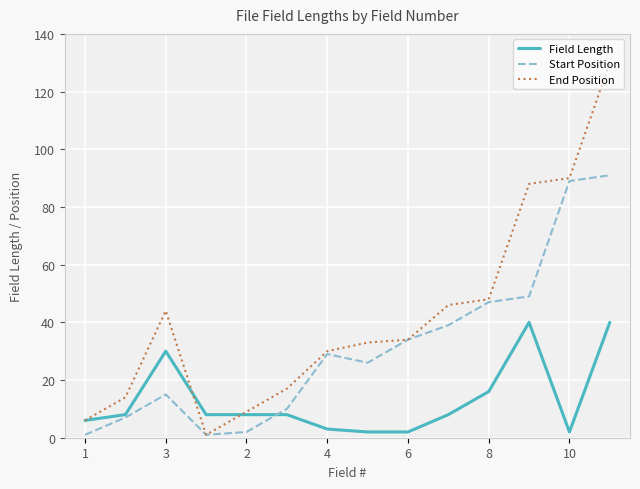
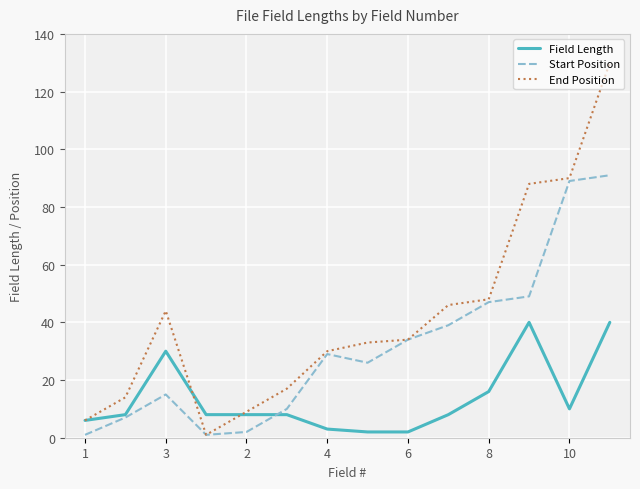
Field Length, 10: 2 -> 10
